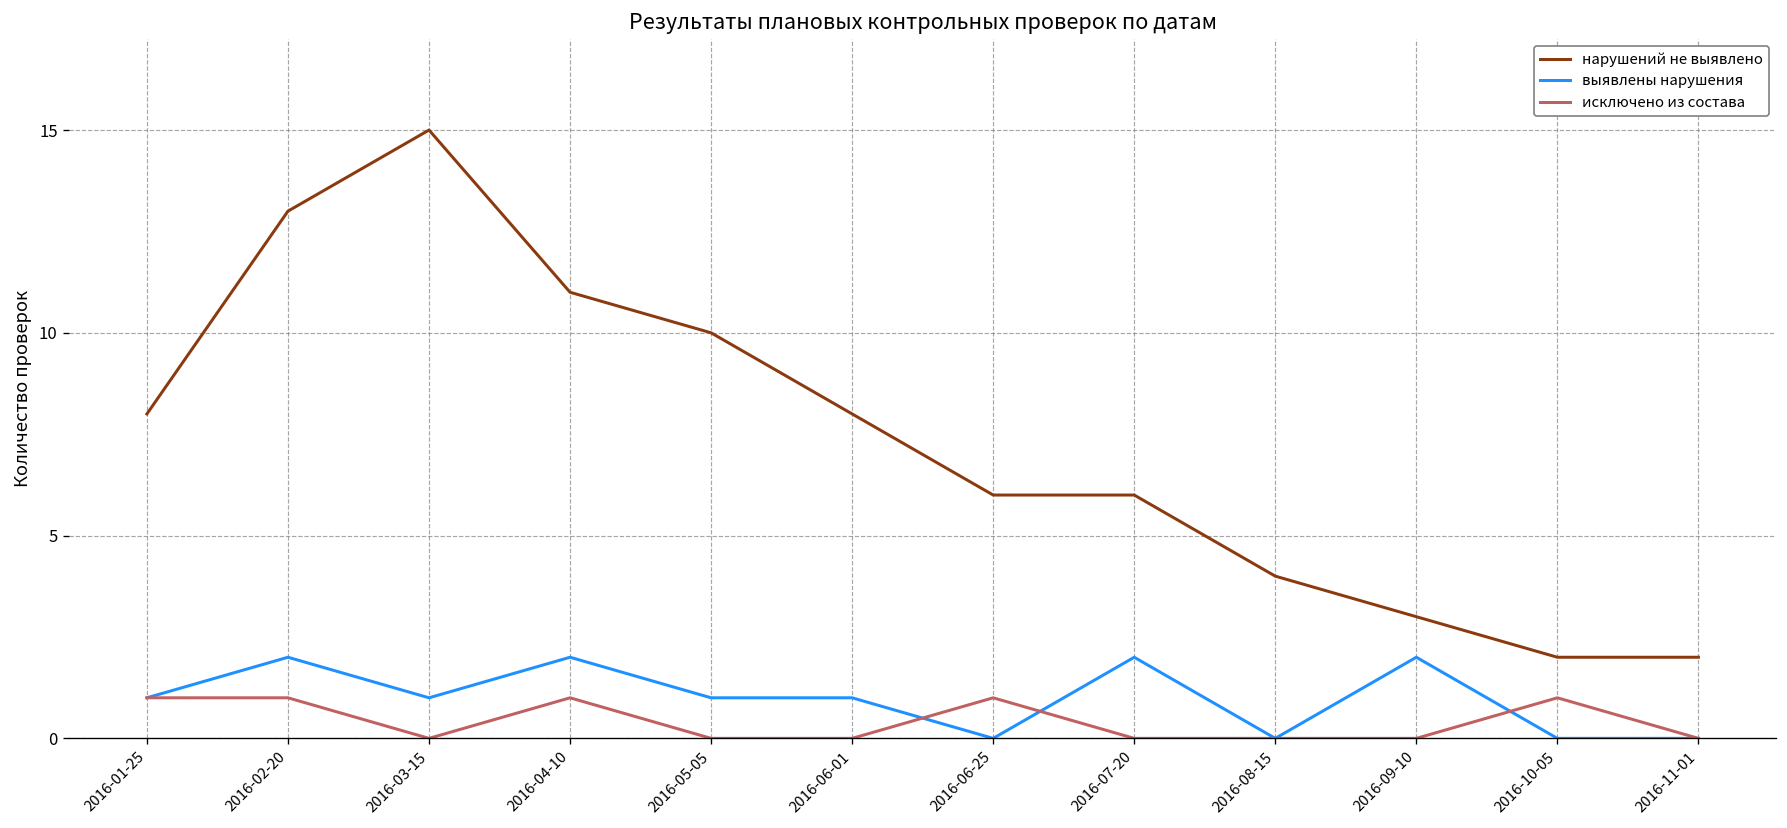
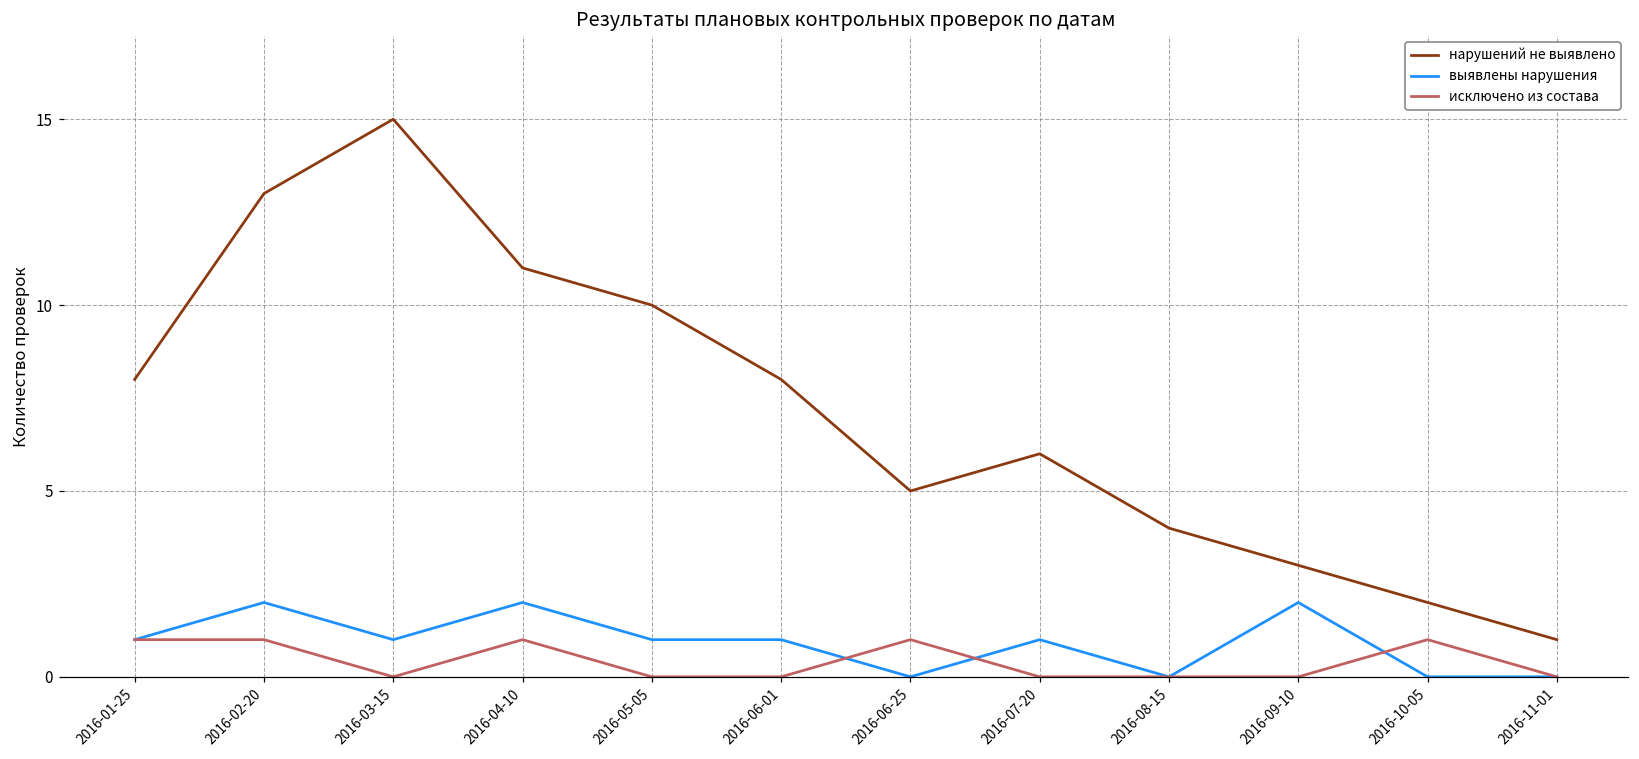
нарушений не выявлено, 2016-06-25: 6 -> 5
выявлены нарушения, 2016-07-20: 2 -> 1
нарушений не выявлено, 2016-11-01: 2 -> 1
